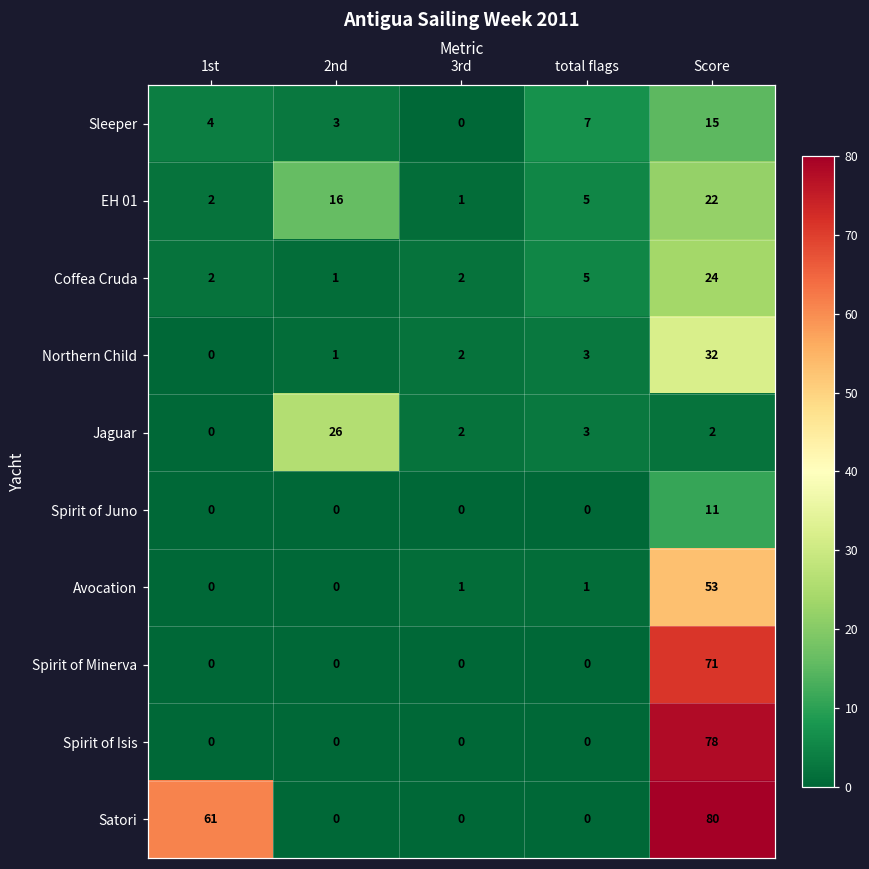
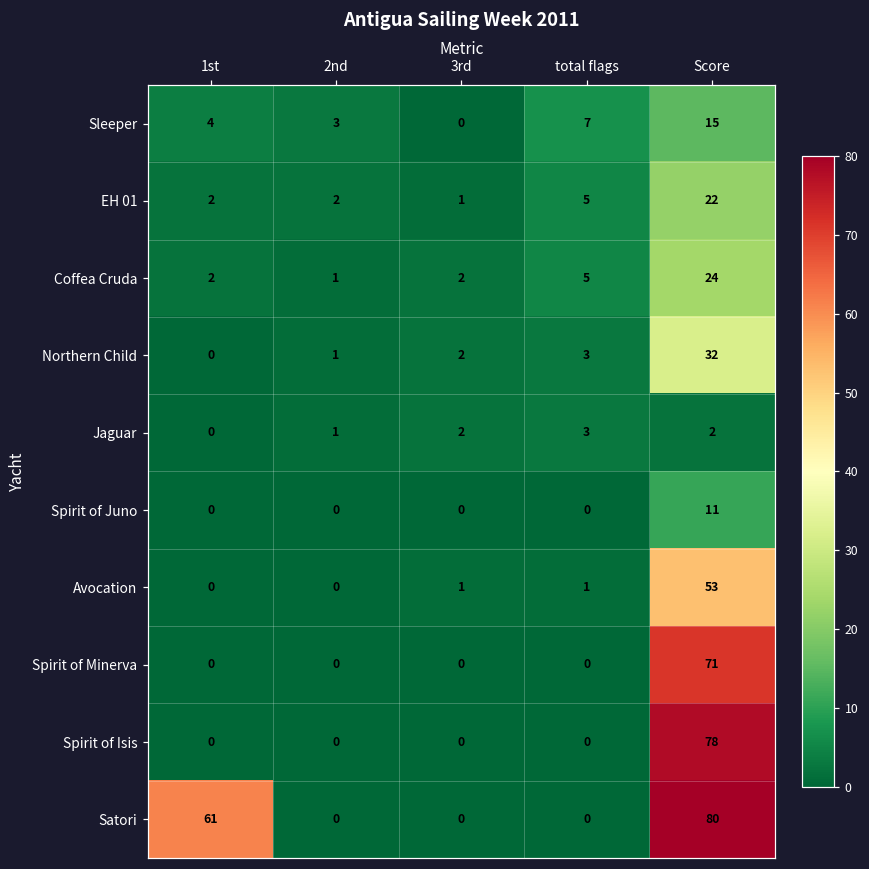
EH 01, 2nd: 16 -> 2
Jaguar, 2nd: 26 -> 1
